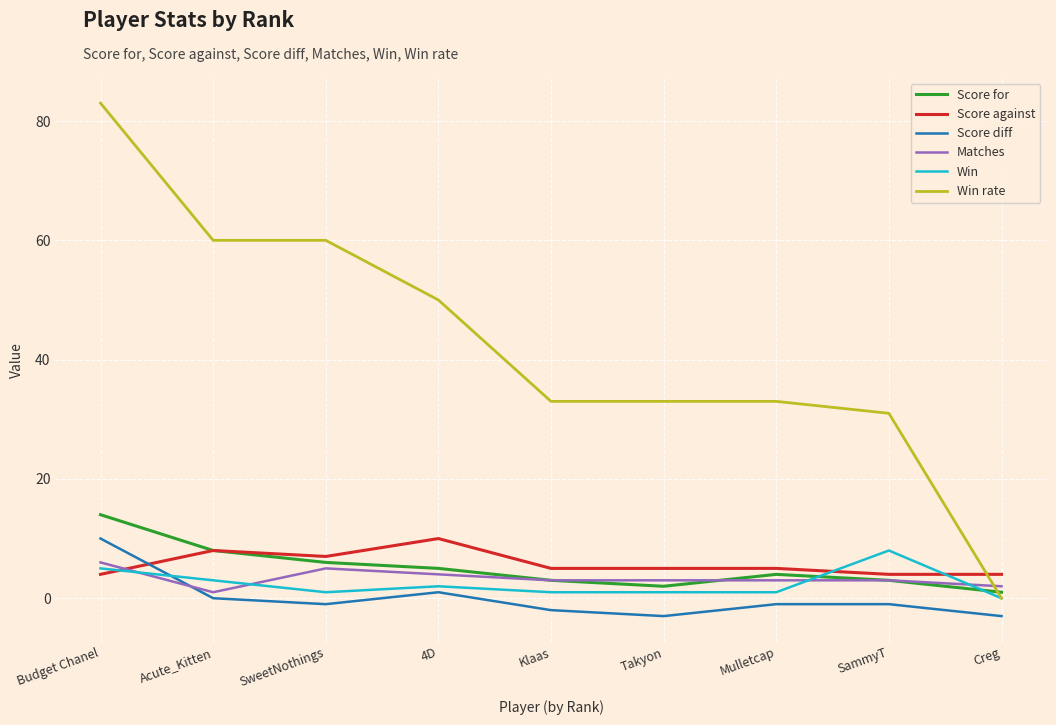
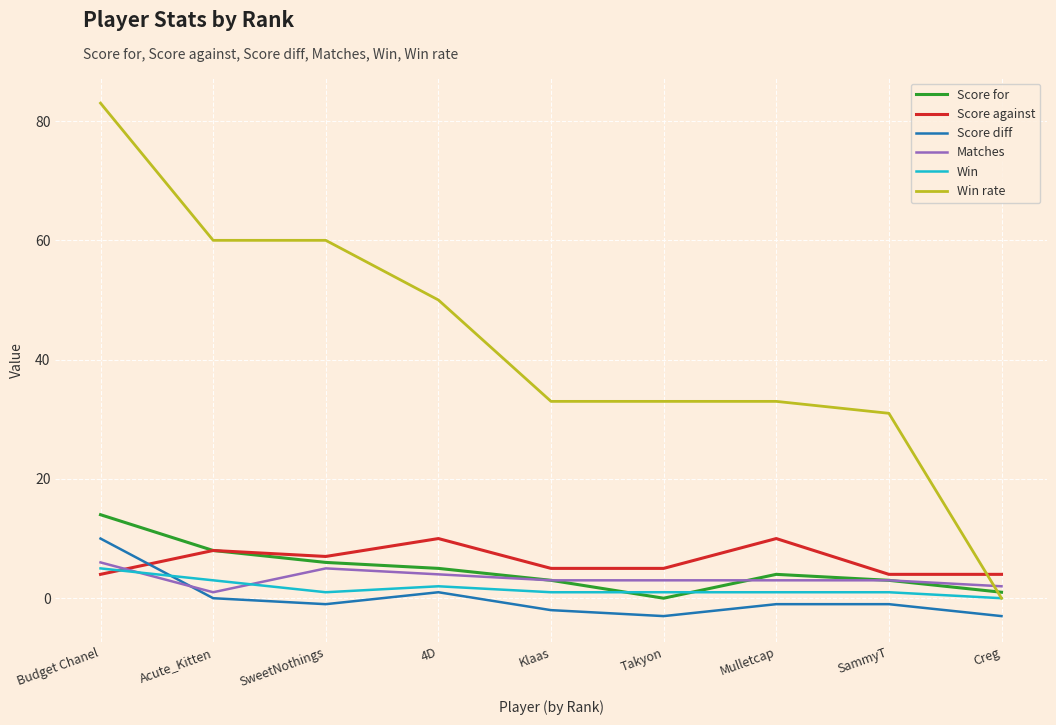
Score for, Takyon: 2 -> 0
Score against, Mulletcap: 5 -> 10
Win, SammyT: 8 -> 1
